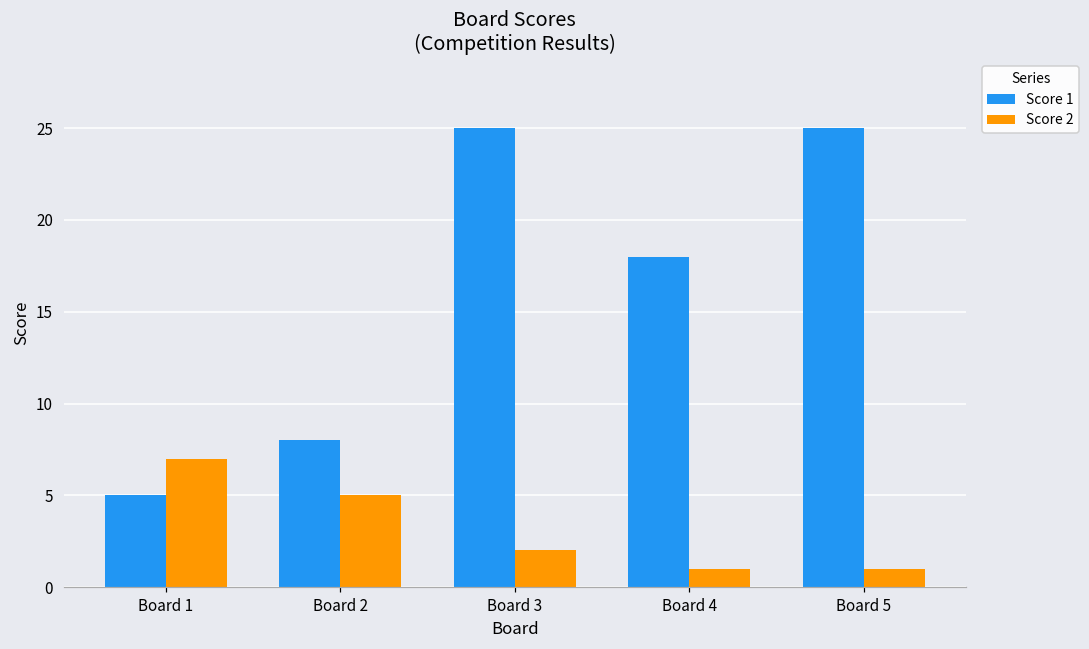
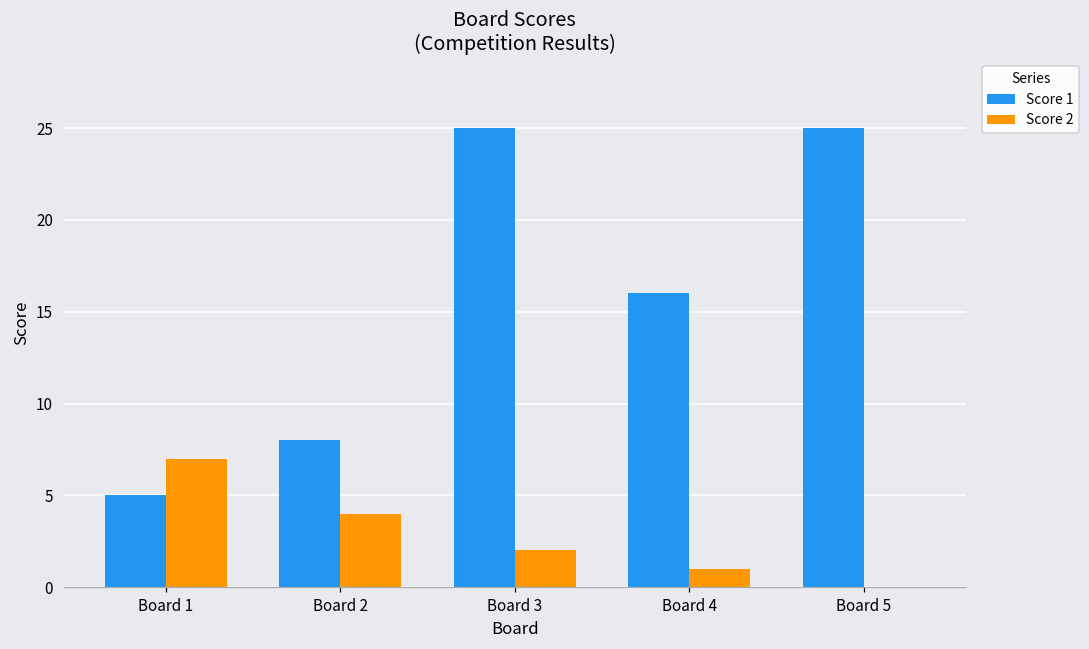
Score 2, Board 2: 5 -> 4
Score 1, Board 4: 18 -> 16
Score 2, Board 5: 1 -> 0
